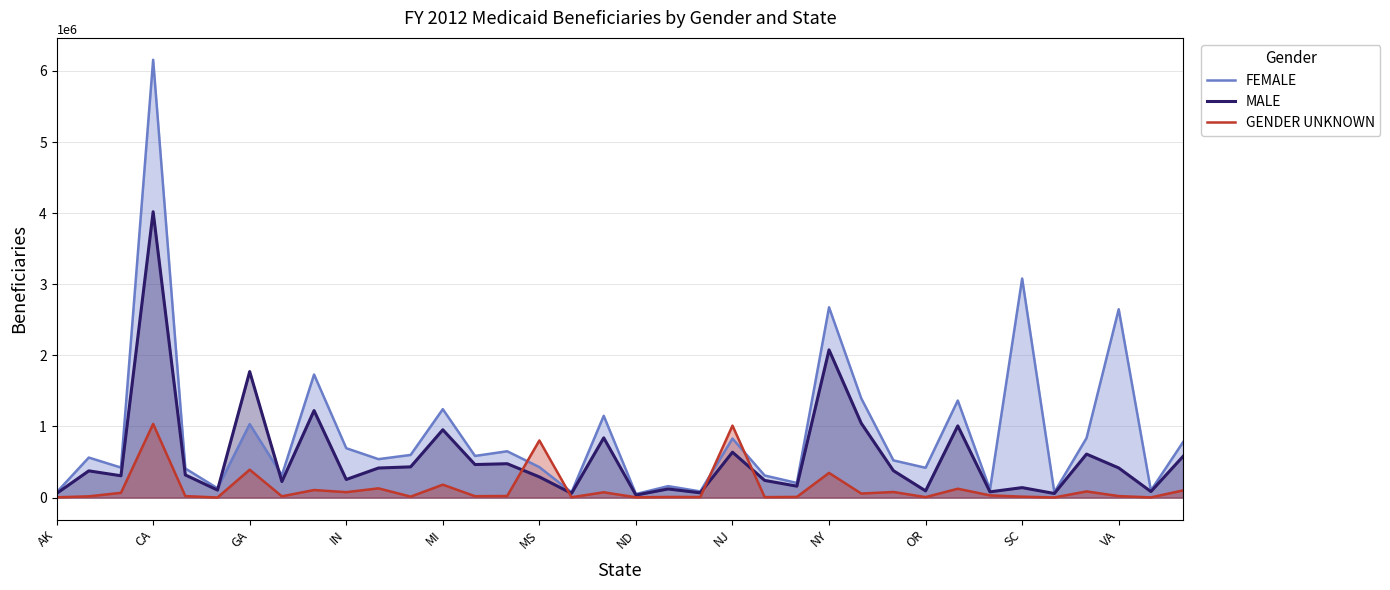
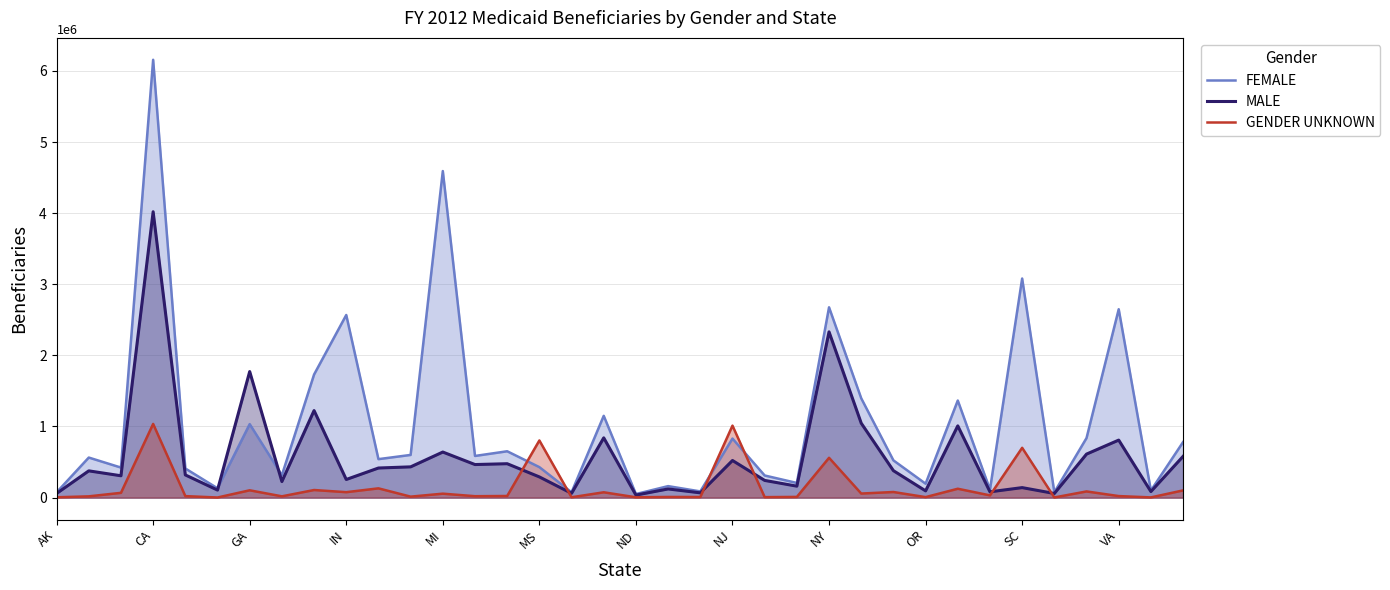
GENDER UNKNOWN, GA: 400000 -> 100000
FEMALE, IN: 700000 -> 2600000
FEMALE, MI: 1200000 -> 4600000
MALE, MI: 1000000 -> 600000
GENDER UNKNOWN, MI: 200000 -> 100000
MALE, NJ: 600000 -> 500000
MALE, NY: 2100000 -> 2300000
GENDER UNKNOWN, NY: 300000 -> 600000
FEMALE, OR: 400000 -> 200000
GENDER UNKNOWN, SC: 0 -> 700000
MALE, VA: 400000 -> 800000
